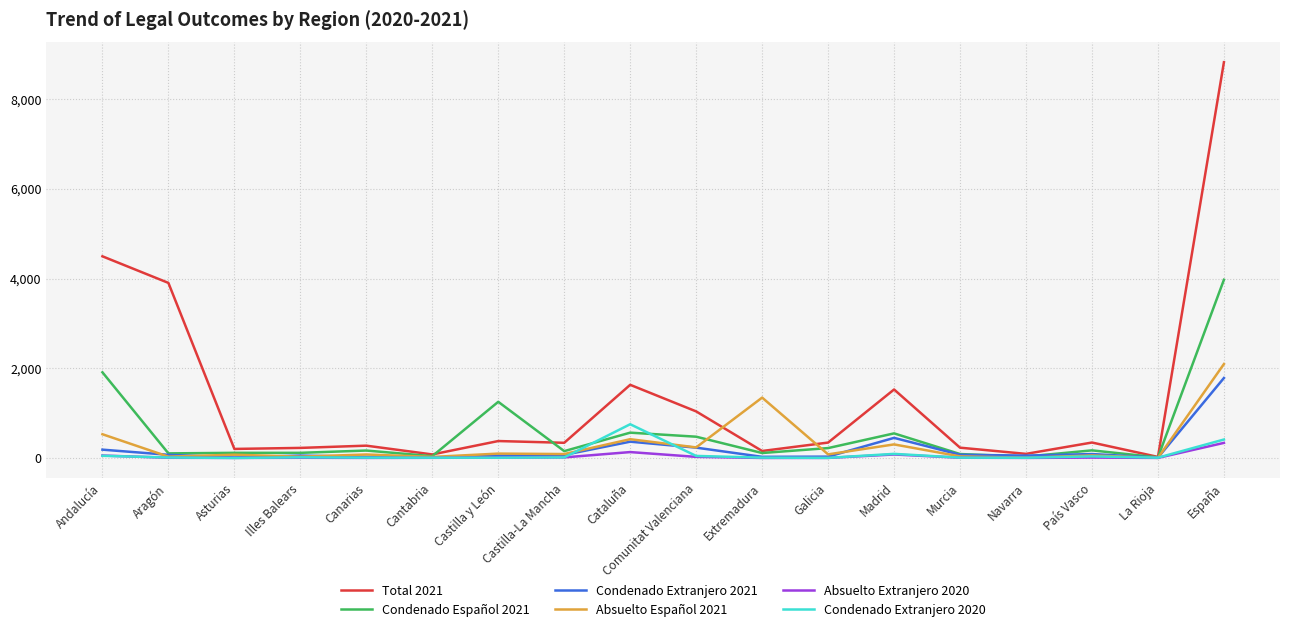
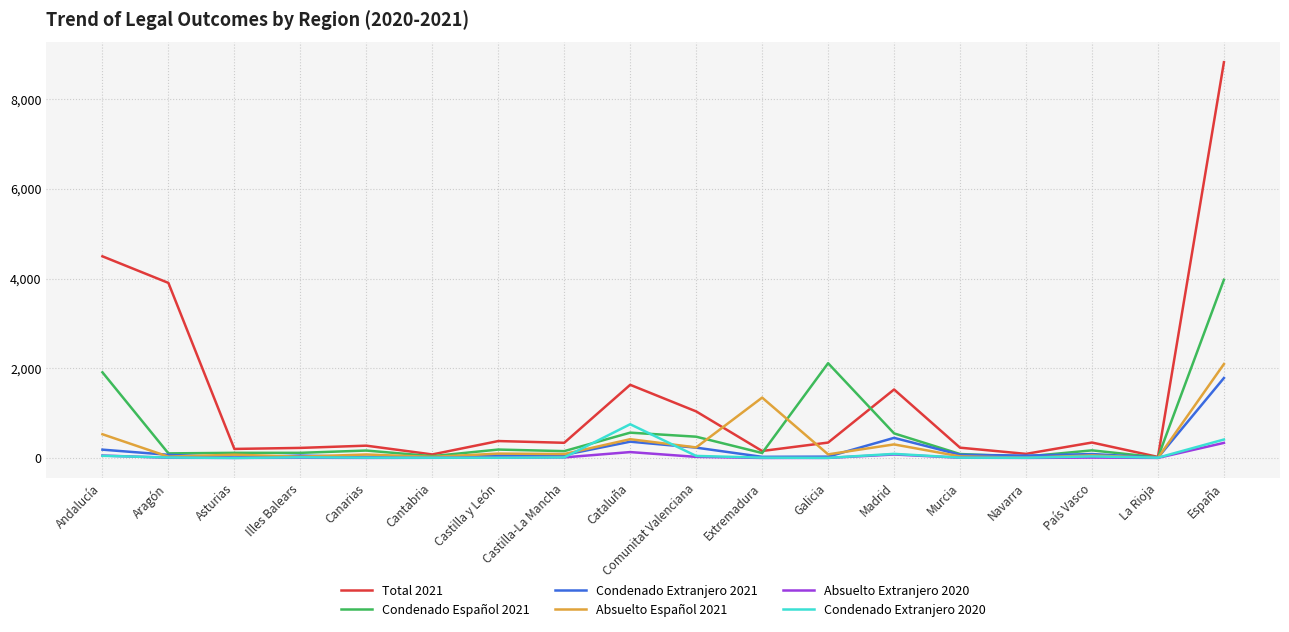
Condenado Español 2021, Castilla y León: 1,300 -> 200
Condenado Español 2021, Galicia: 200 -> 2,100
